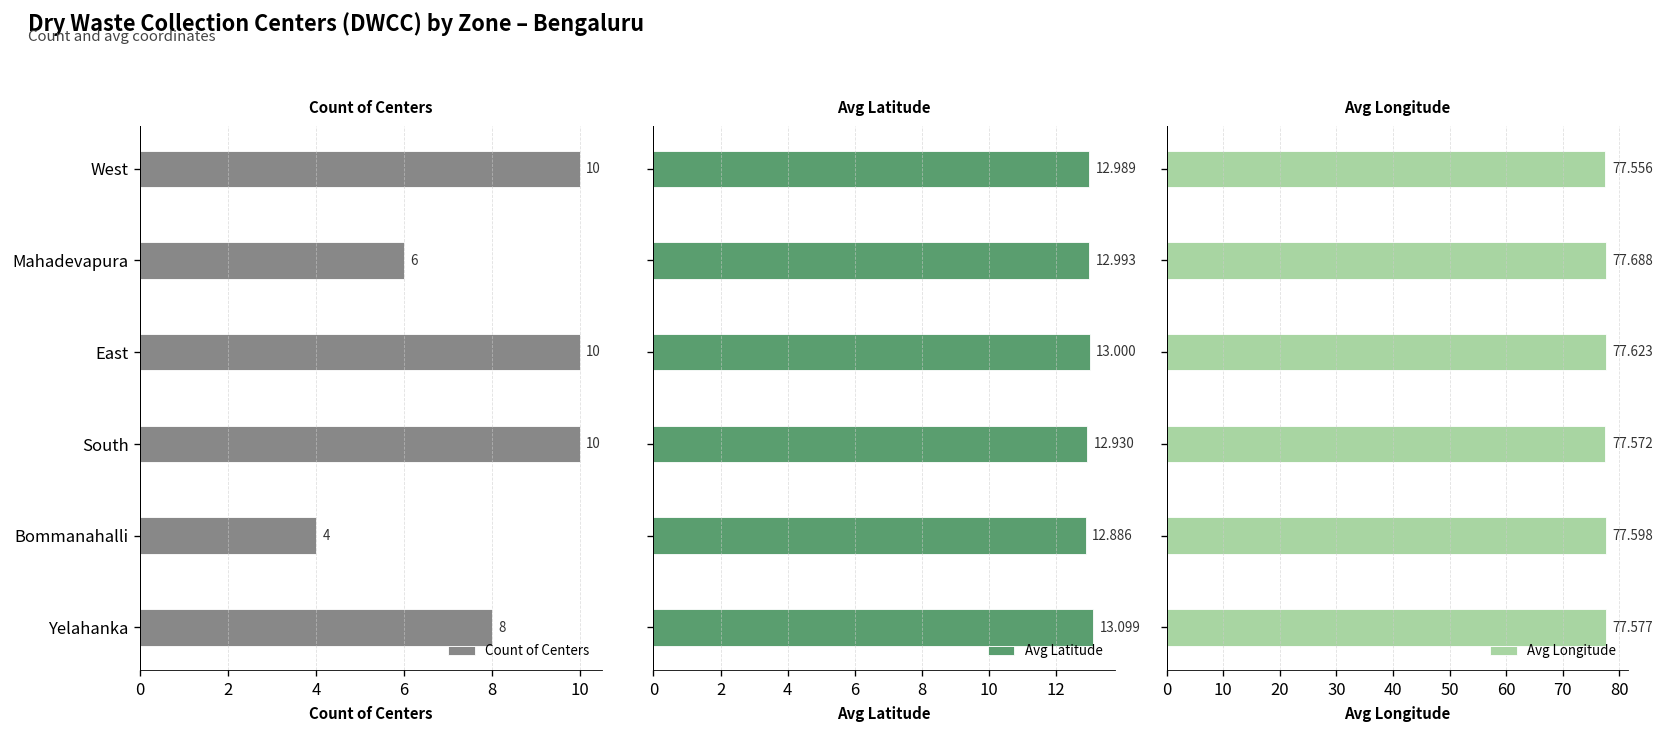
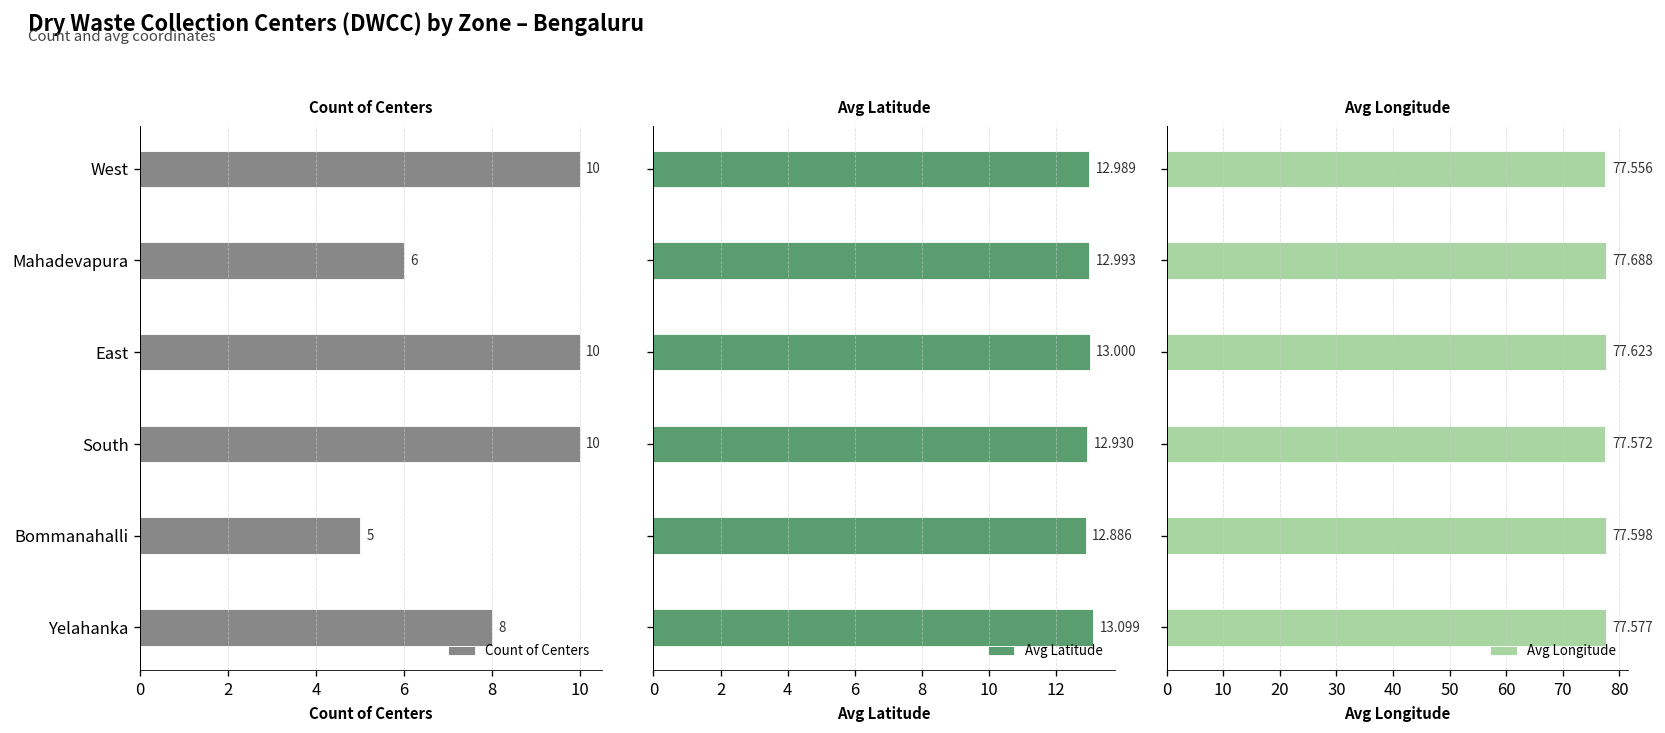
Count of Centers, Bommanahalli: 4 -> 5
